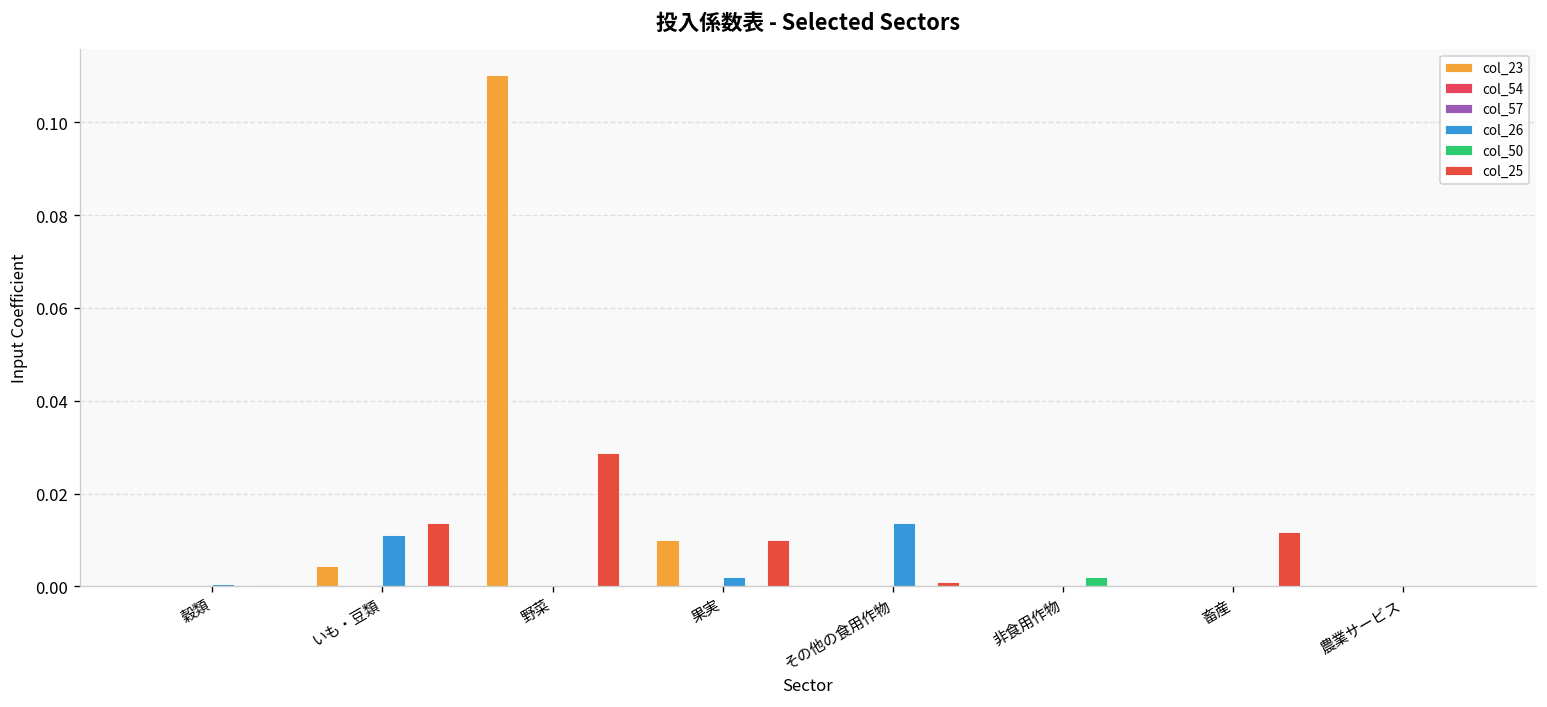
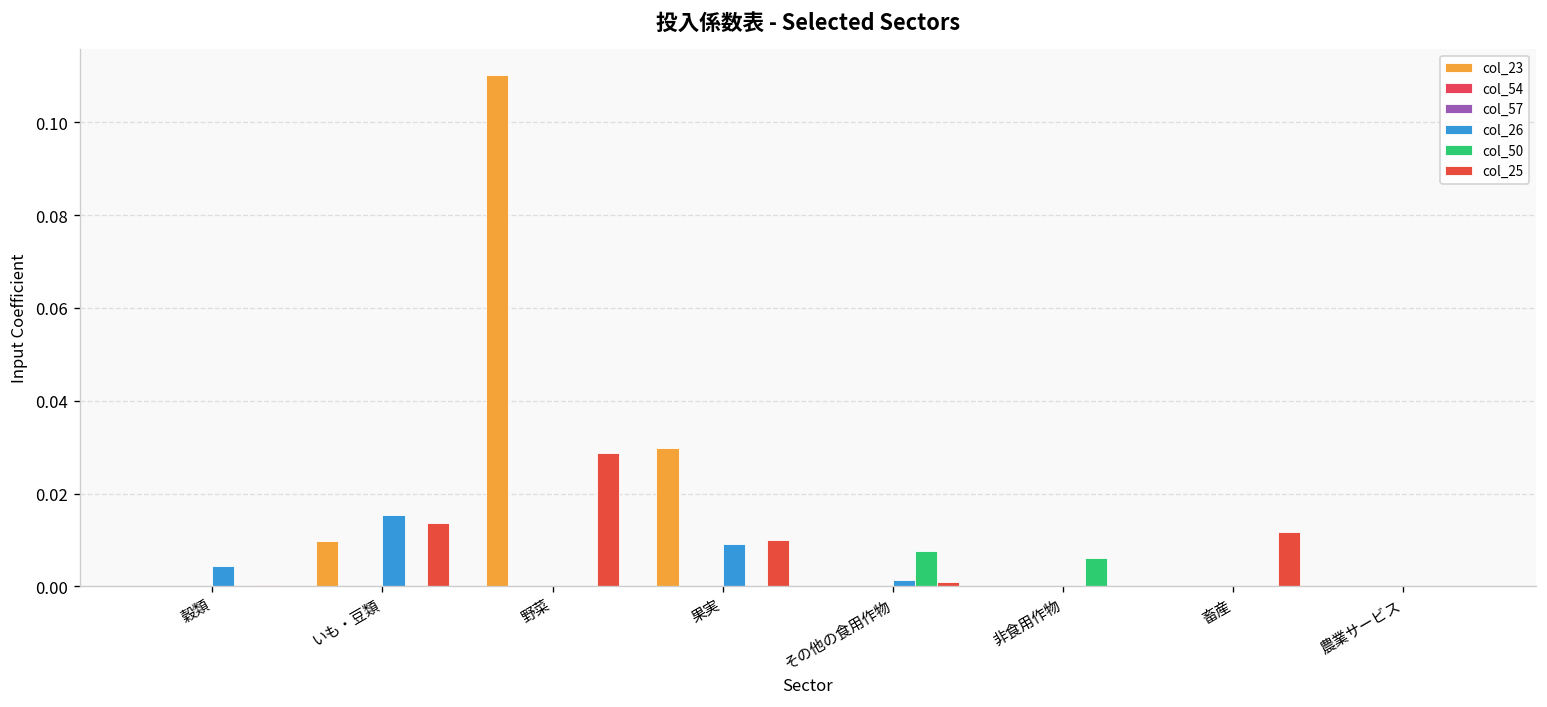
col_26, 穀類: 0.001 -> 0.004
col_23, いも・豆類: 0.004 -> 0.010
col_26, いも・豆類: 0.011 -> 0.015
col_23, 果実: 0.010 -> 0.030
col_26, 果実: 0.002 -> 0.009
col_26, その他の食用作物: 0.014 -> 0.001
col_50, その他の食用作物: 0.000 -> 0.008
col_50, 非食用作物: 0.002 -> 0.006
